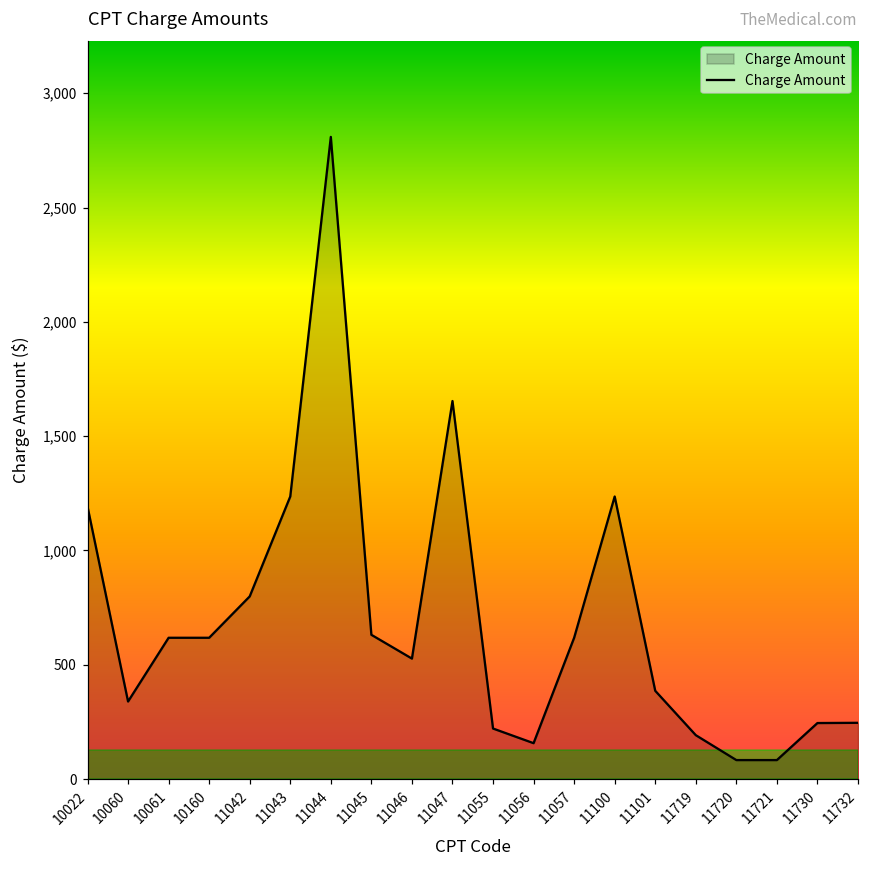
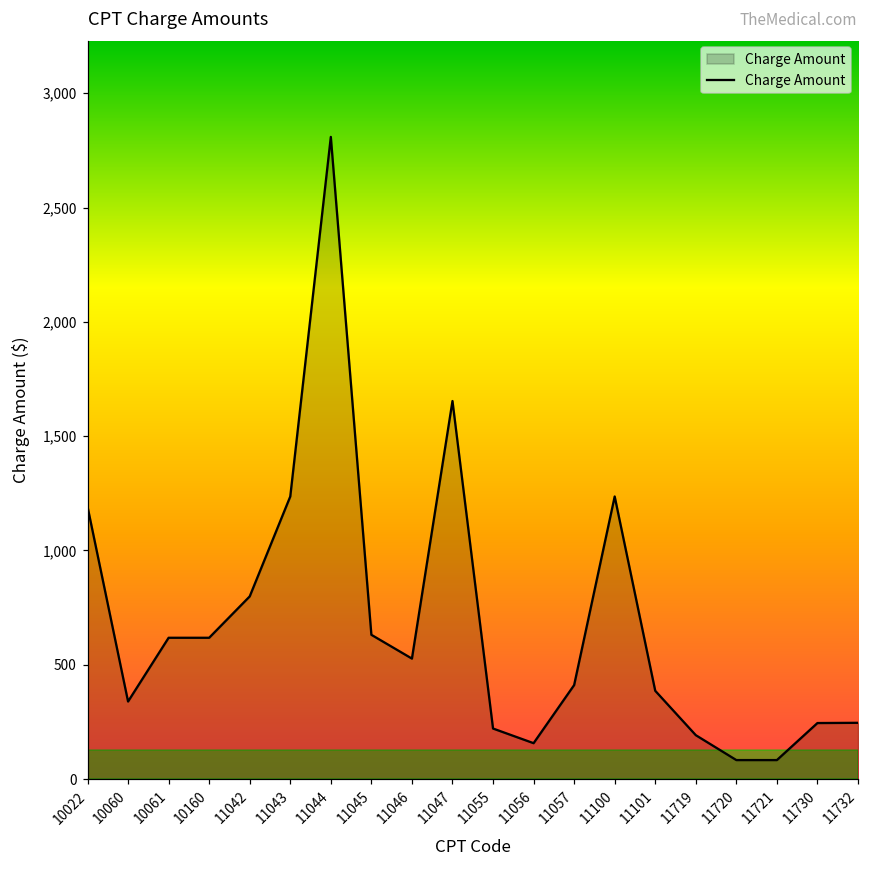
11057: 620 -> 410
